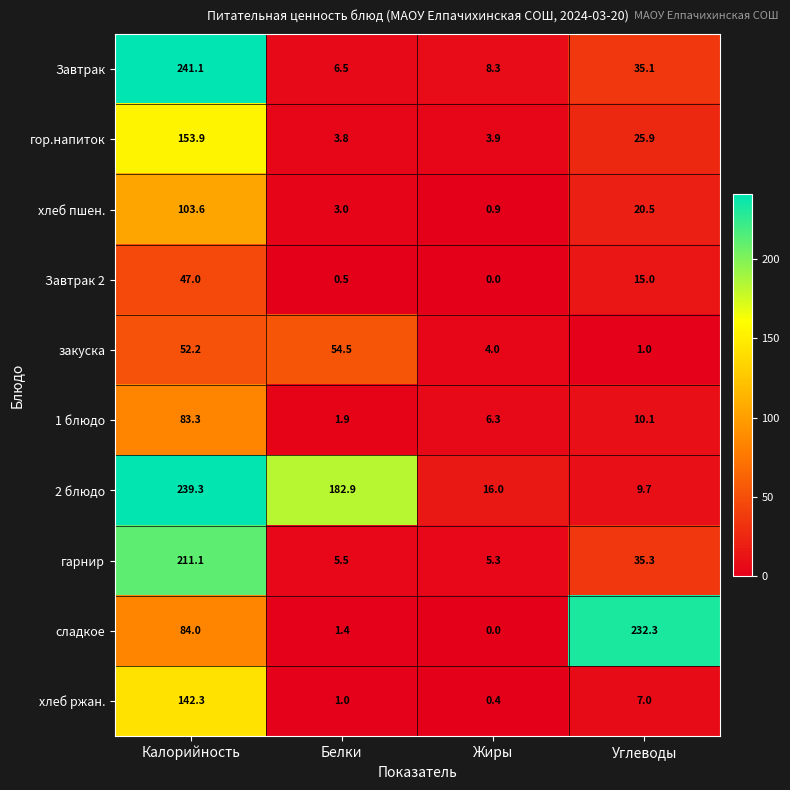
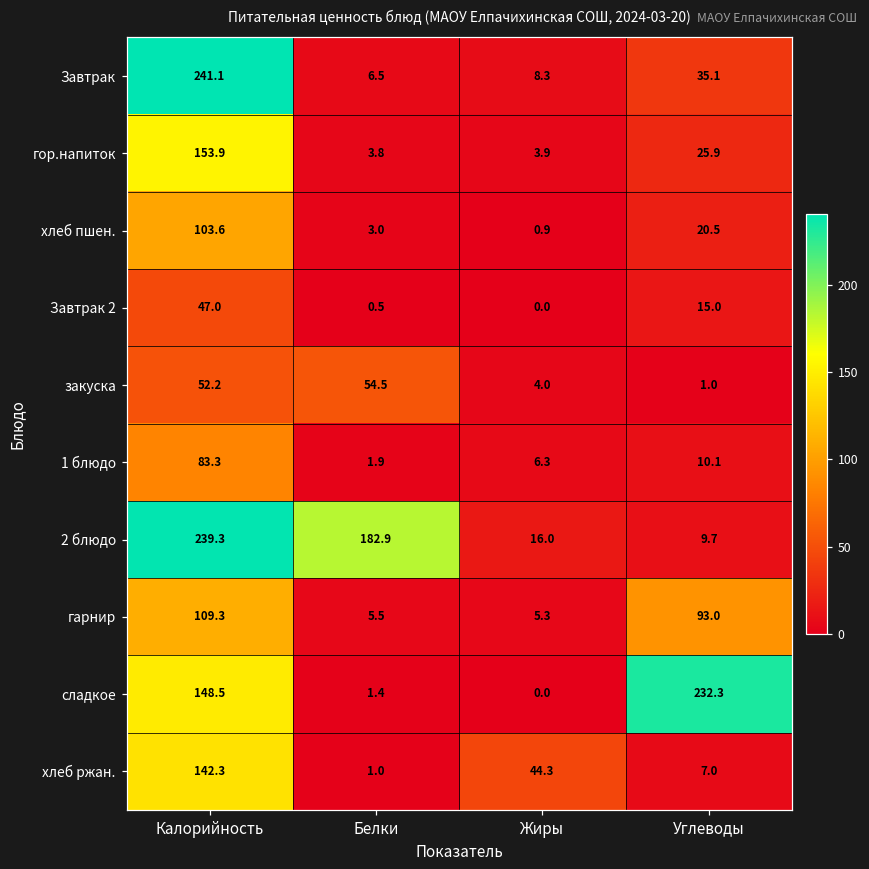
гарнир, Калорийность: 211.1 -> 109.3
гарнир, Углеводы: 35.3 -> 93.0
сладкое, Калорийность: 84.0 -> 148.5
хлеб ржан., Жиры: 0.4 -> 44.3
